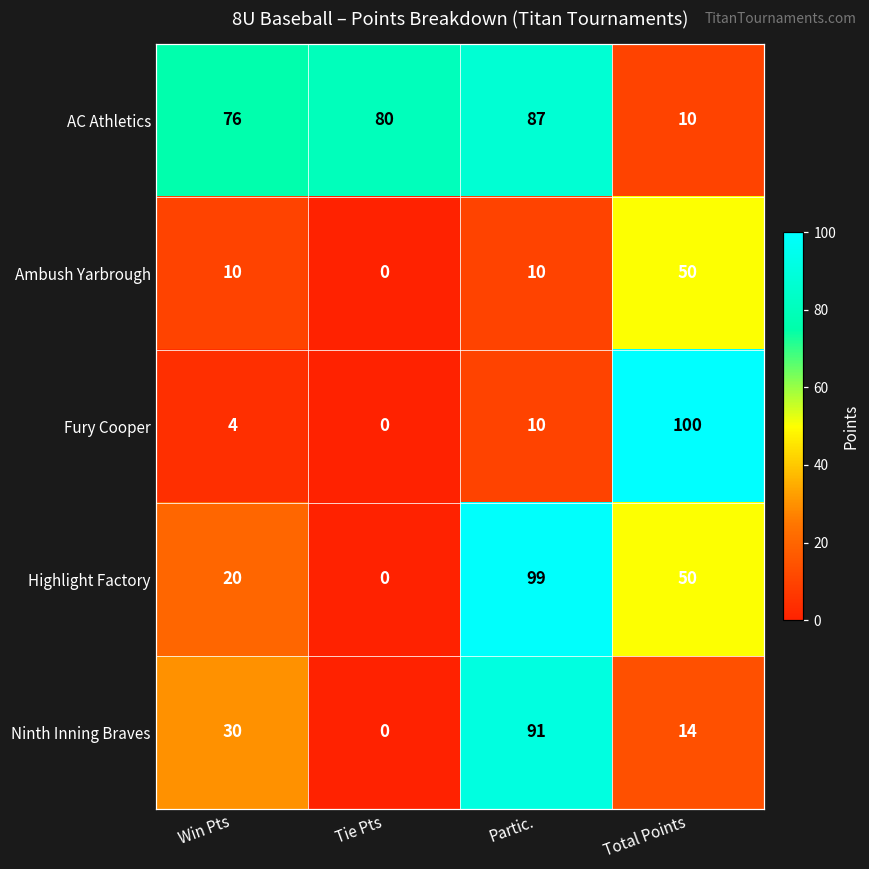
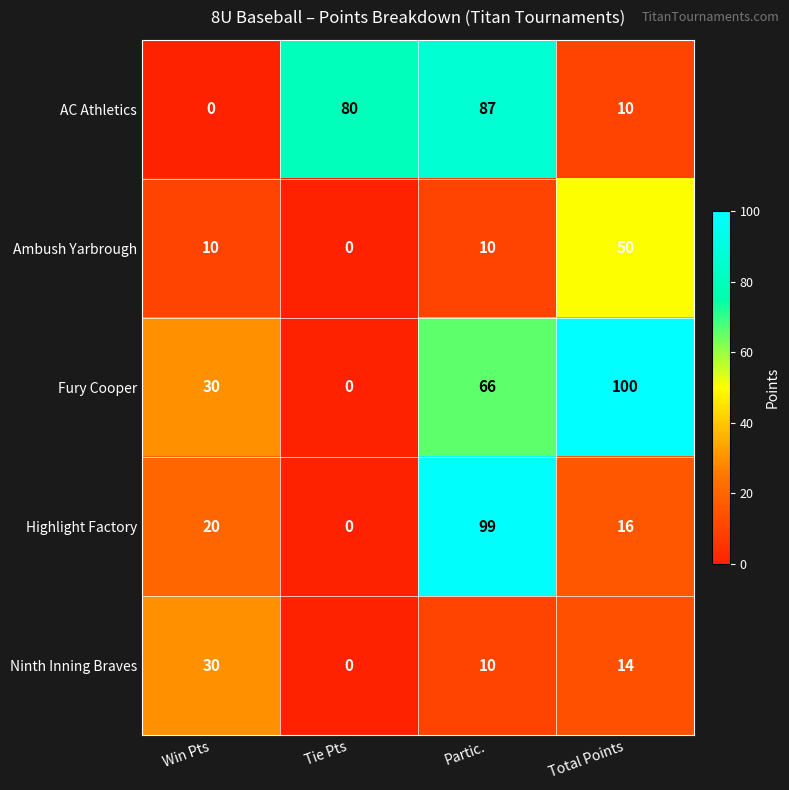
AC Athletics, Win Pts: 76 -> 0
Fury Cooper, Win Pts: 4 -> 30
Fury Cooper, Partic.: 10 -> 66
Highlight Factory, Total Points: 50 -> 16
Ninth Inning Braves, Partic.: 91 -> 10
